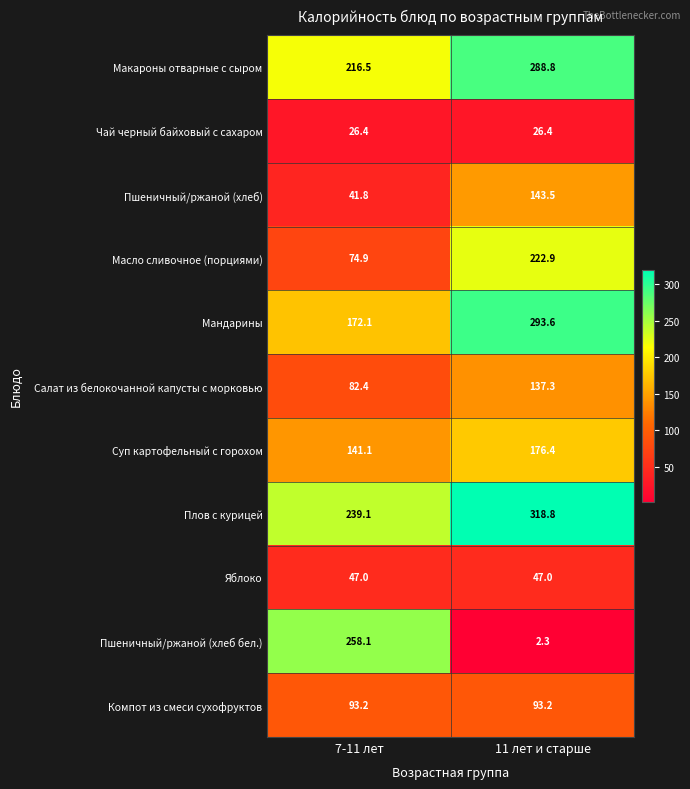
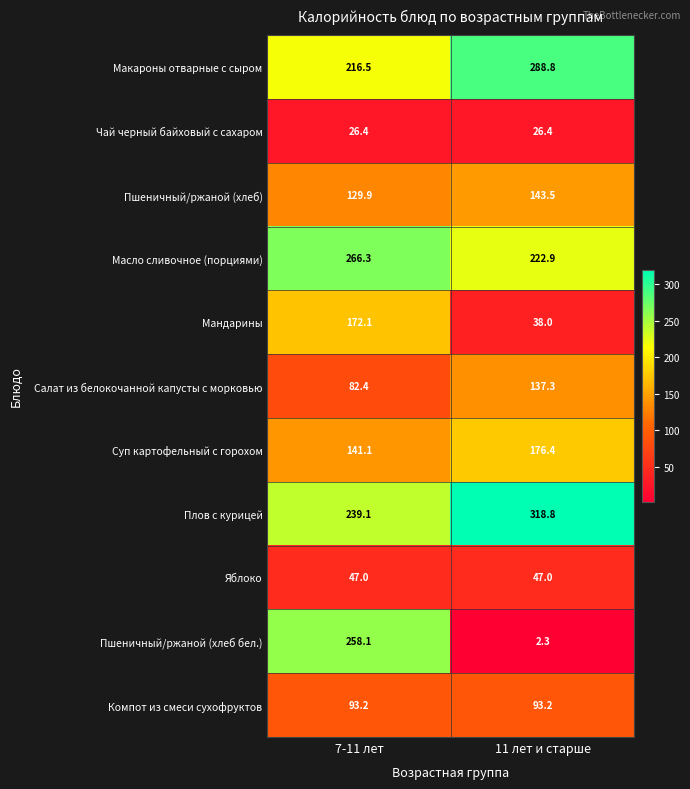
Пшеничный/ржаной (хлеб), 7-11 лет: 41.8 -> 129.9
Масло сливочное (порциями), 7-11 лет: 74.9 -> 266.3
Мандарины, 11 лет и старше: 293.6 -> 38.0
